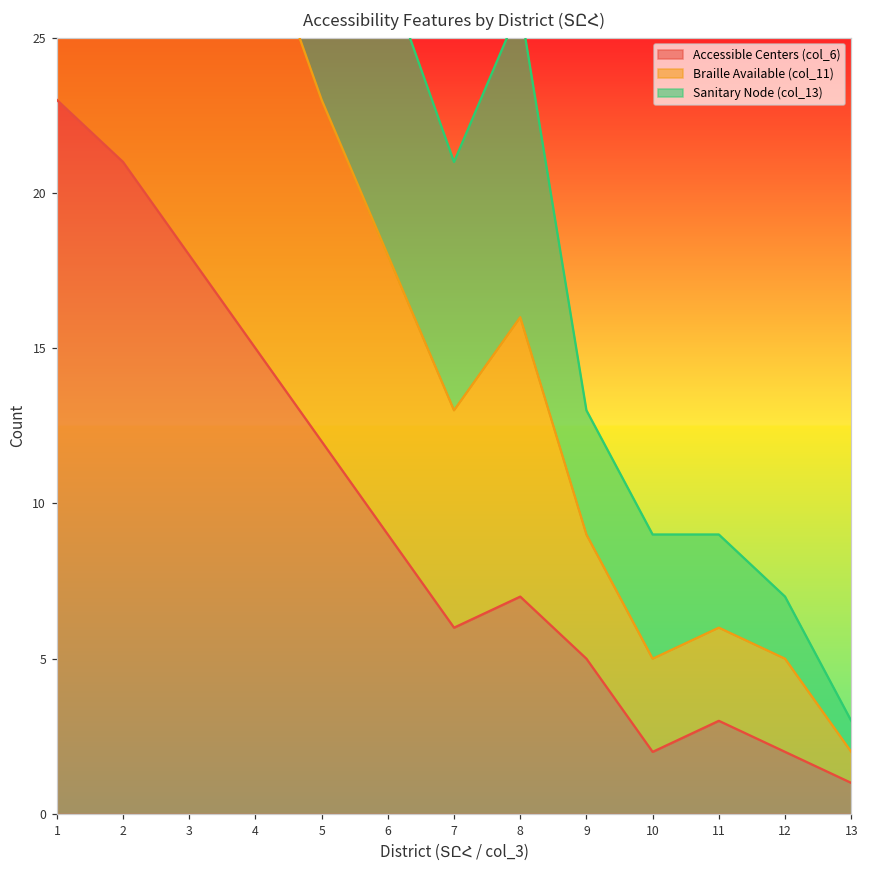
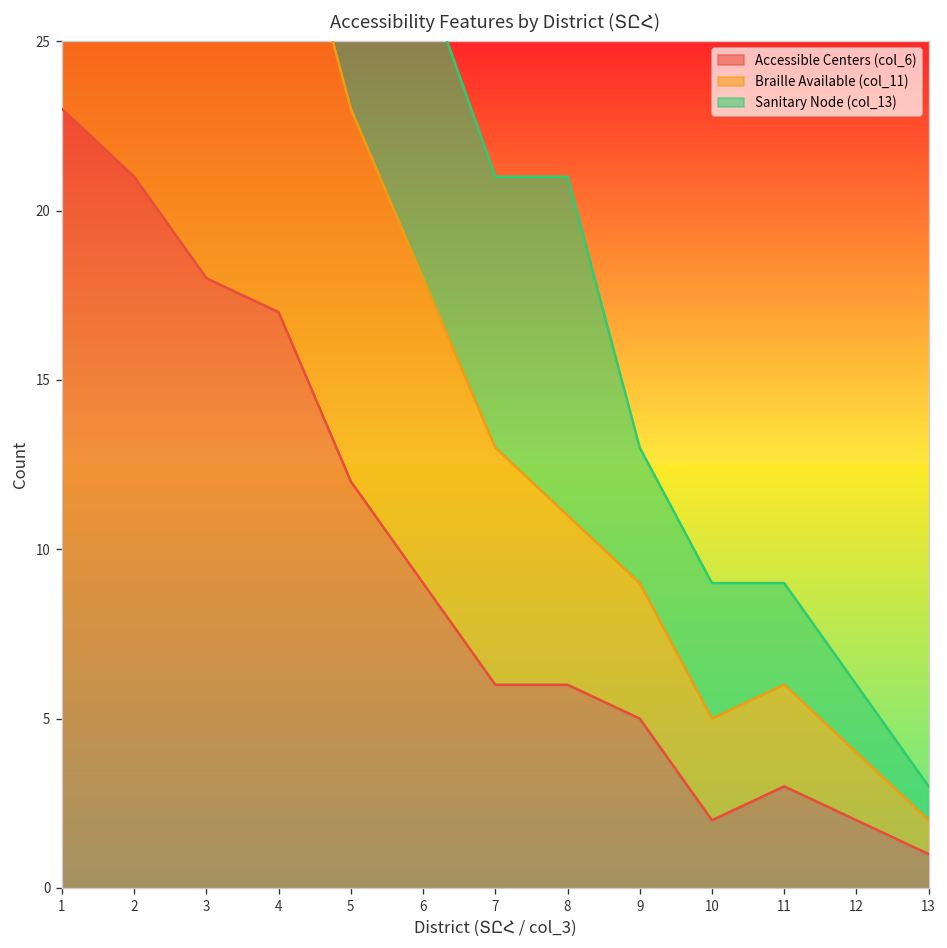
Accessible Centers (col_6), 4: 15 -> 17
Accessible Centers (col_6), 8: 7 -> 6
Braille Available (col_11), 8: 9 -> 5
Braille Available (col_11), 12: 3 -> 2
